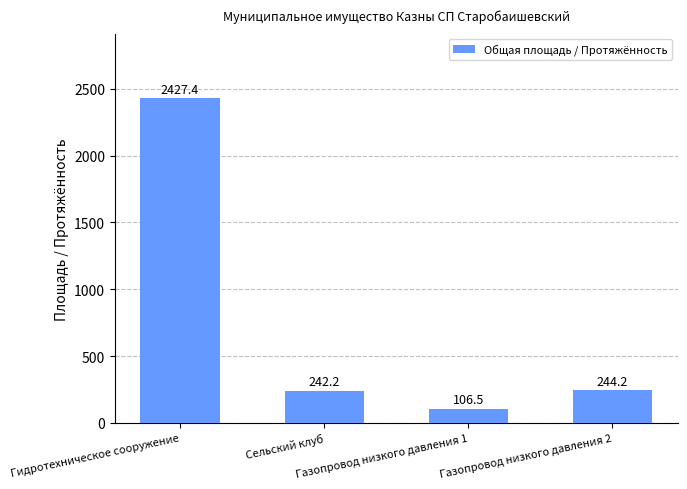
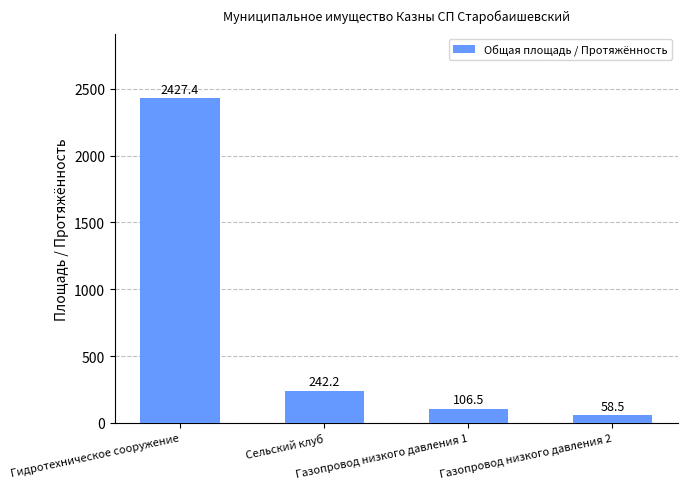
Газопровод низкого давления 2: 244.2 -> 58.5
